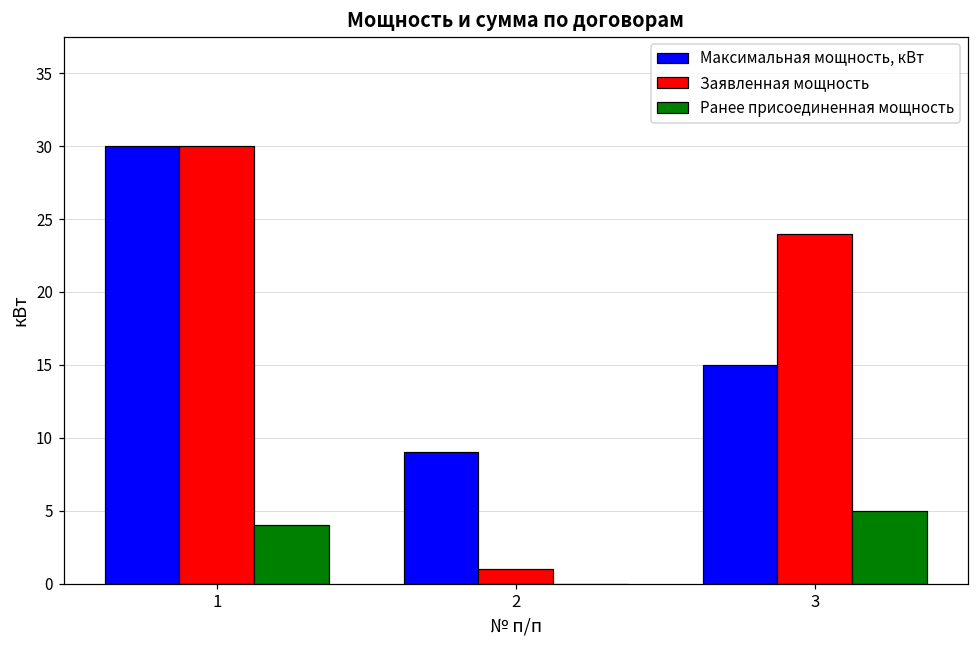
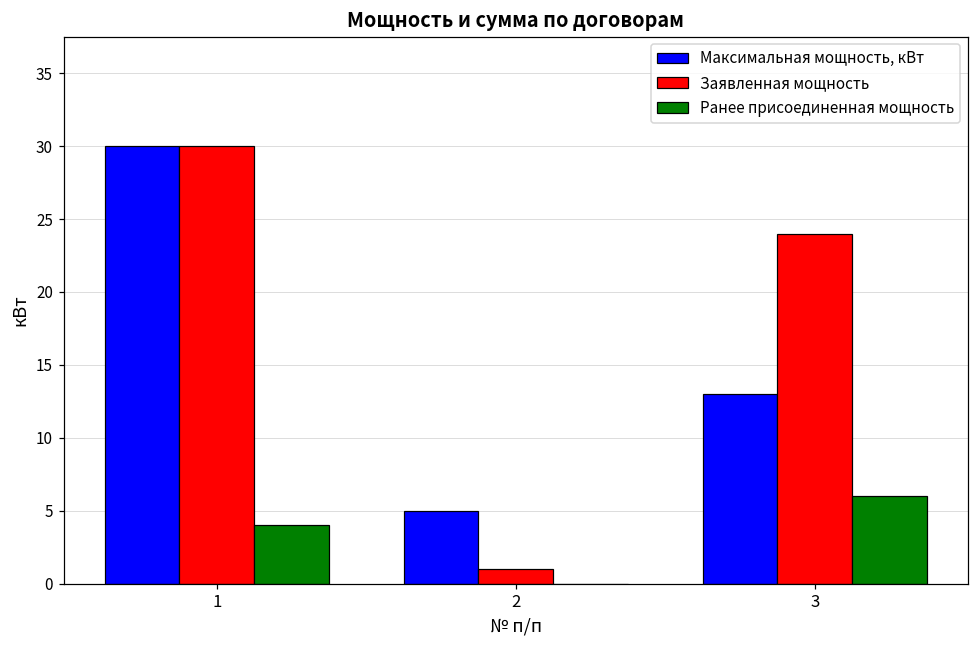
Максимальная мощность, кВт, 2: 9 -> 5
Максимальная мощность, кВт, 3: 15 -> 13
Ранее присоединенная мощность, 3: 5 -> 6
